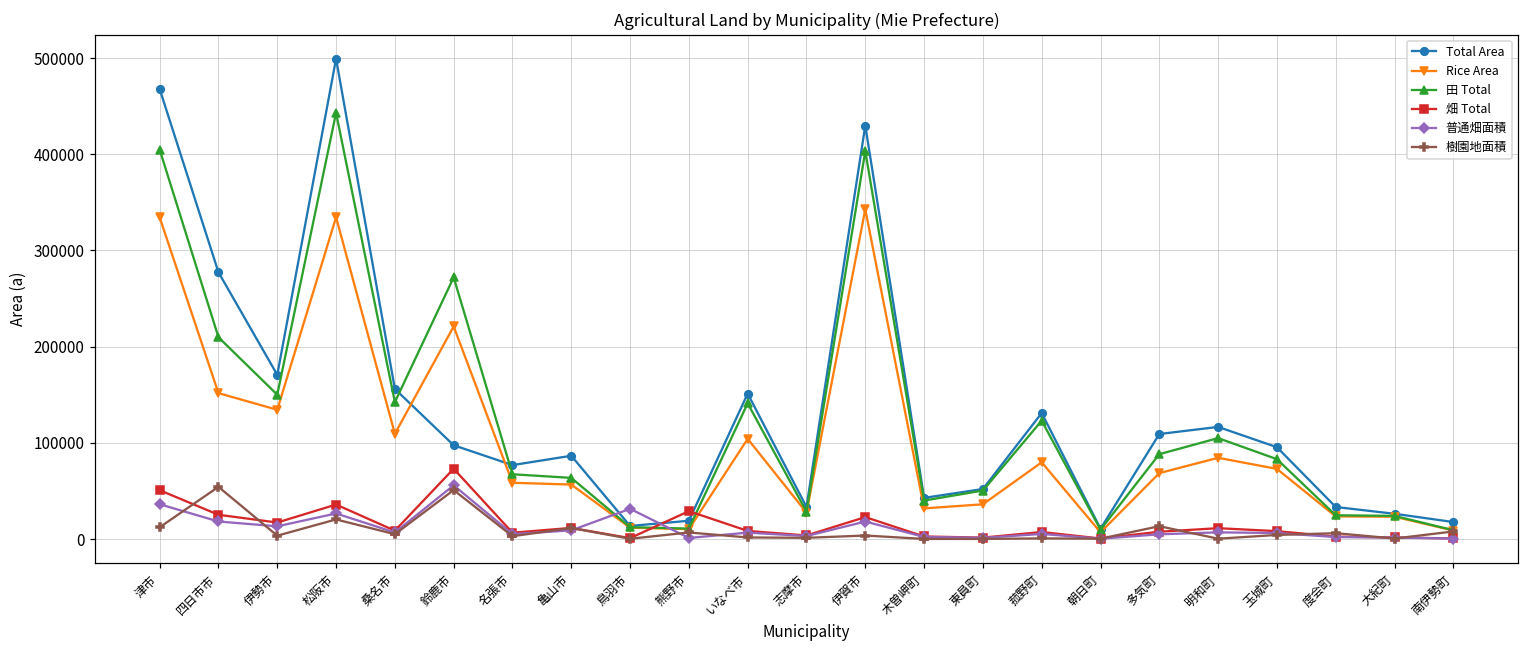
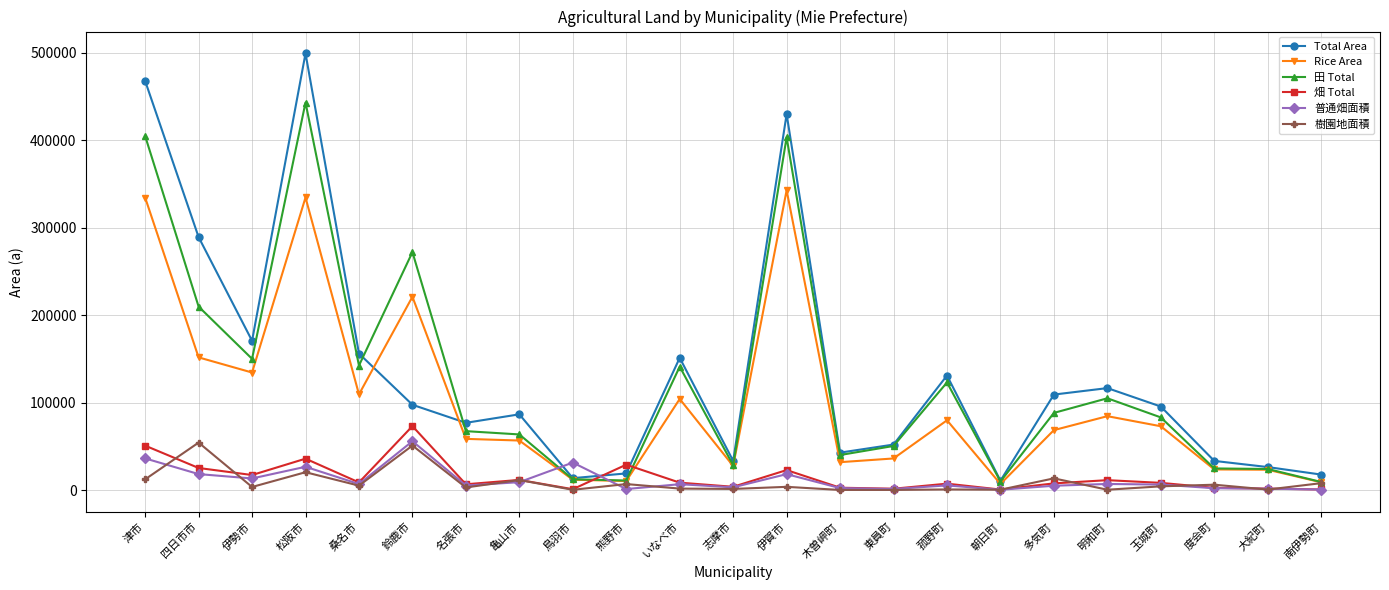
Total Area, 四日市市: 280000 -> 290000
